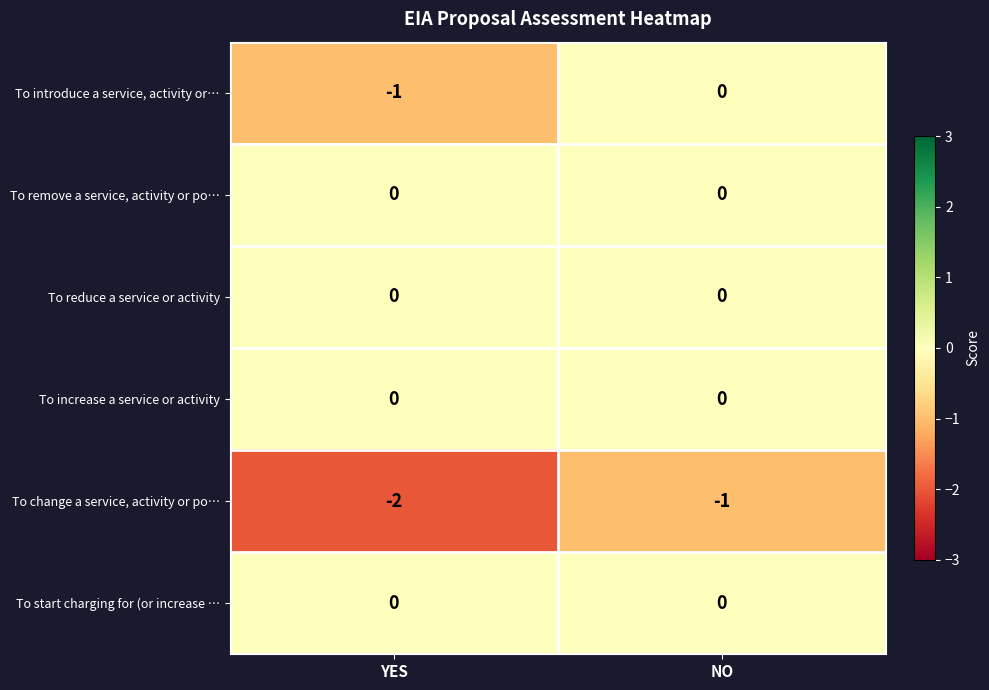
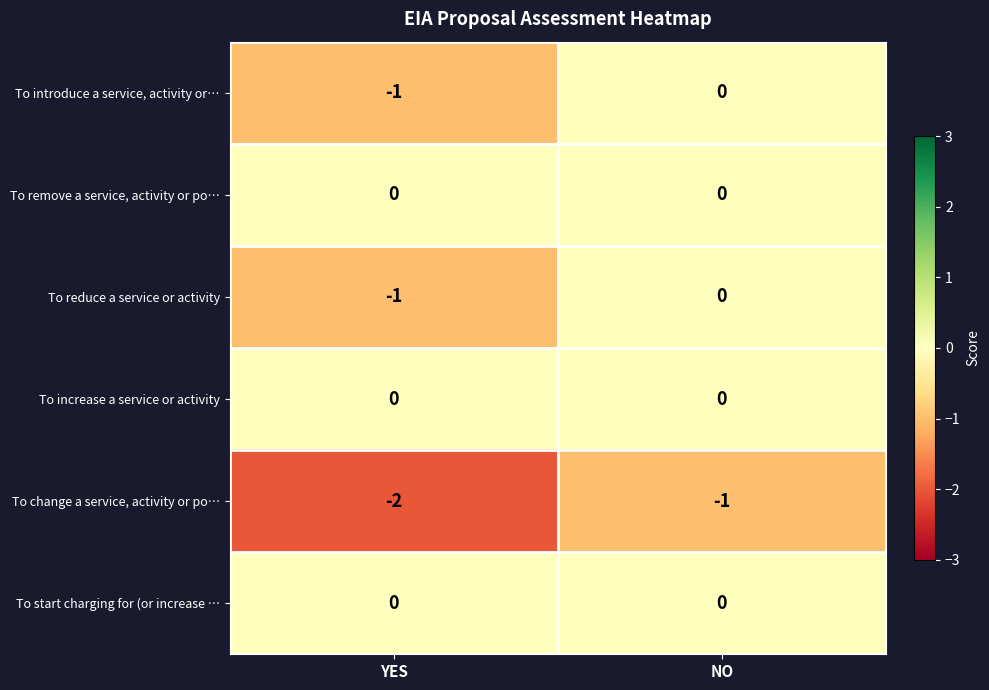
To reduce a service or activity, YES: 0 -> -1
